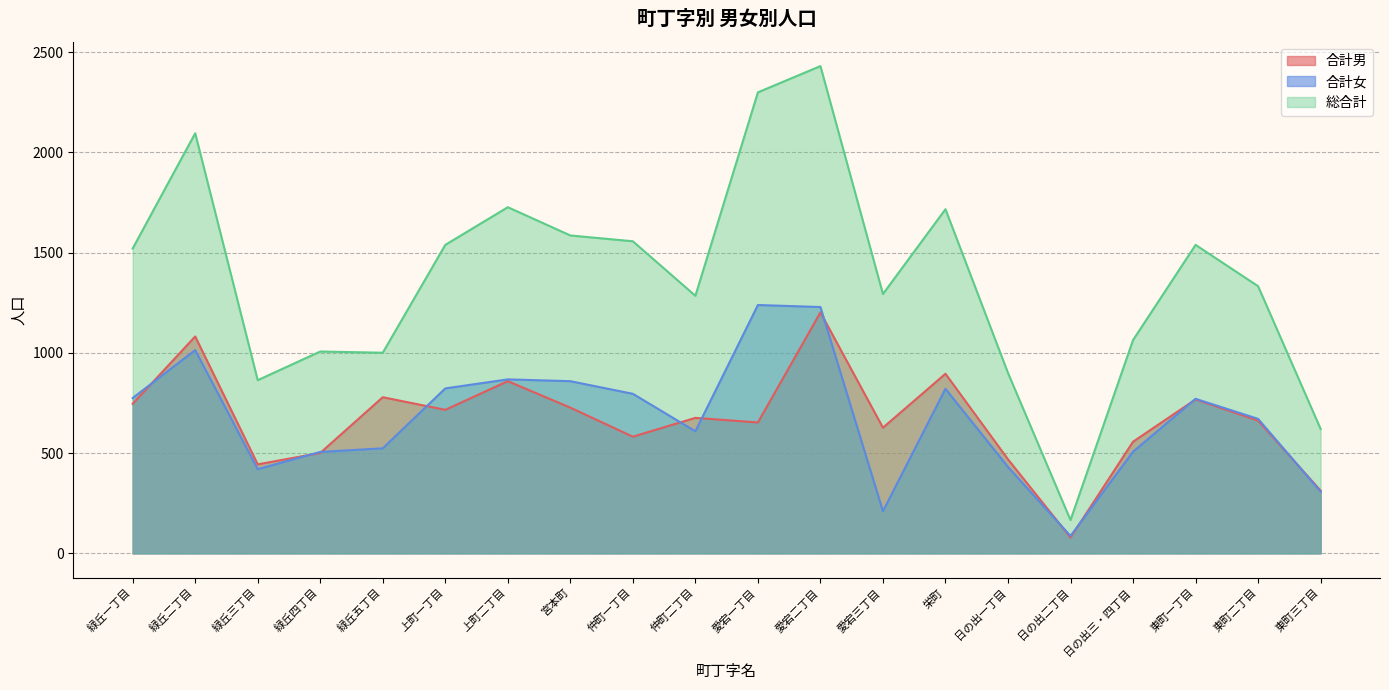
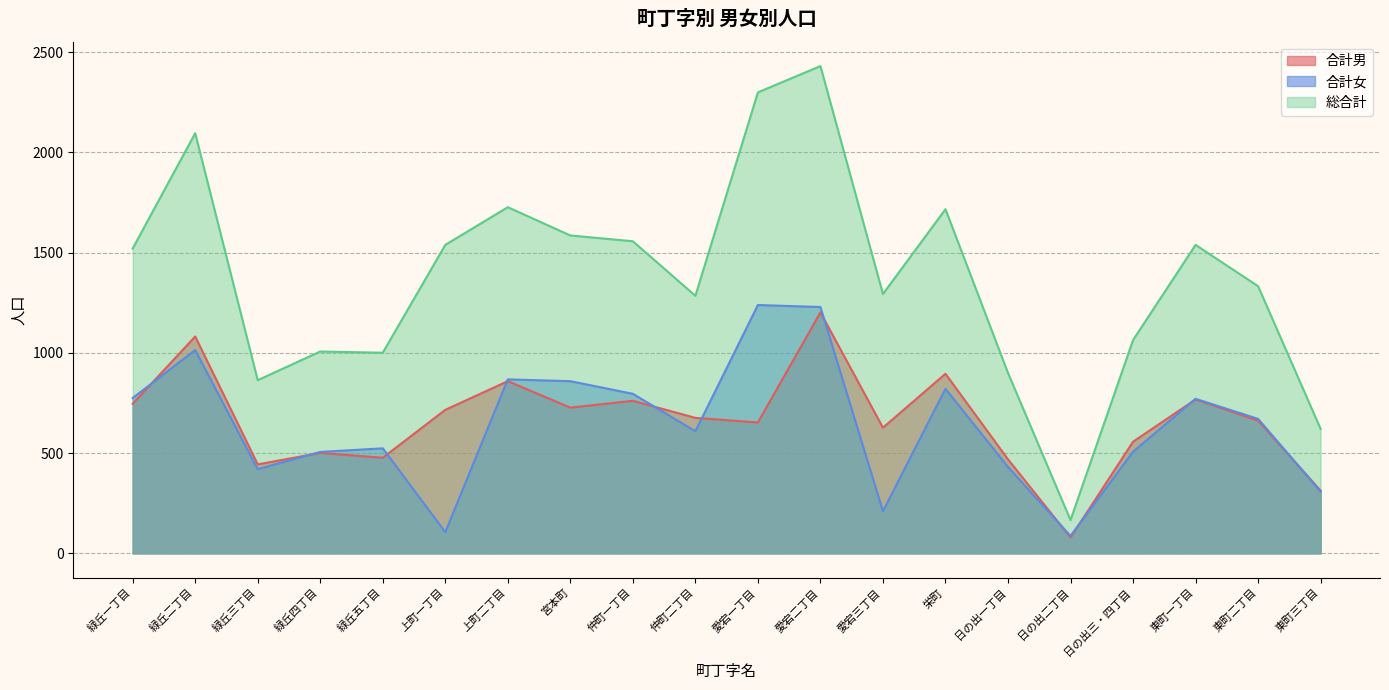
合計男, 緑丘五丁目: 780 -> 480
合計女, 上町一丁目: 820 -> 110
合計男, 仲町一丁目: 580 -> 760
